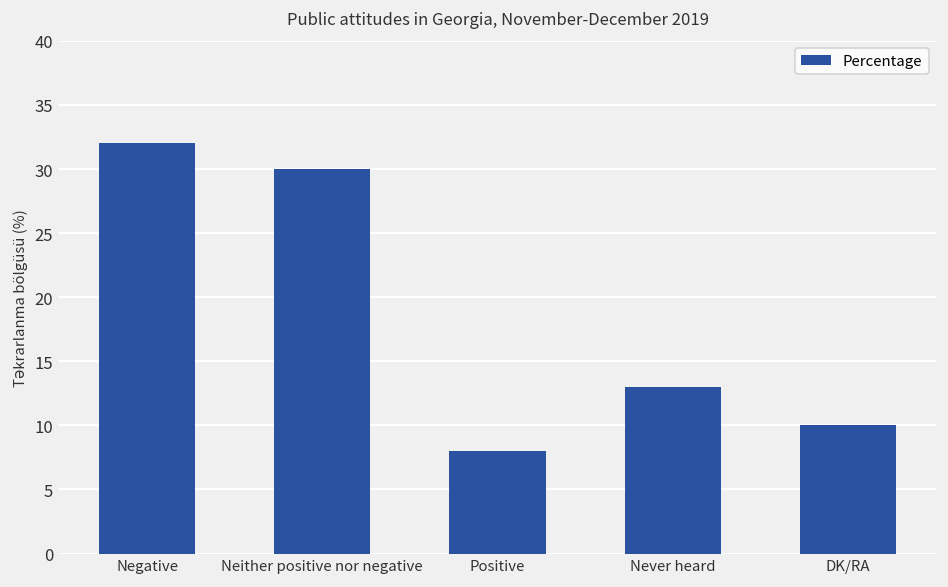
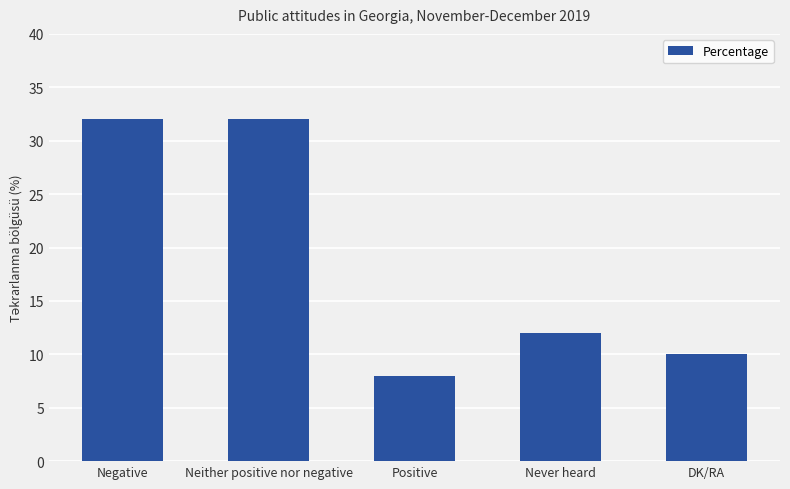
Neither positive nor negative: 30 -> 32
Never heard: 13 -> 12
